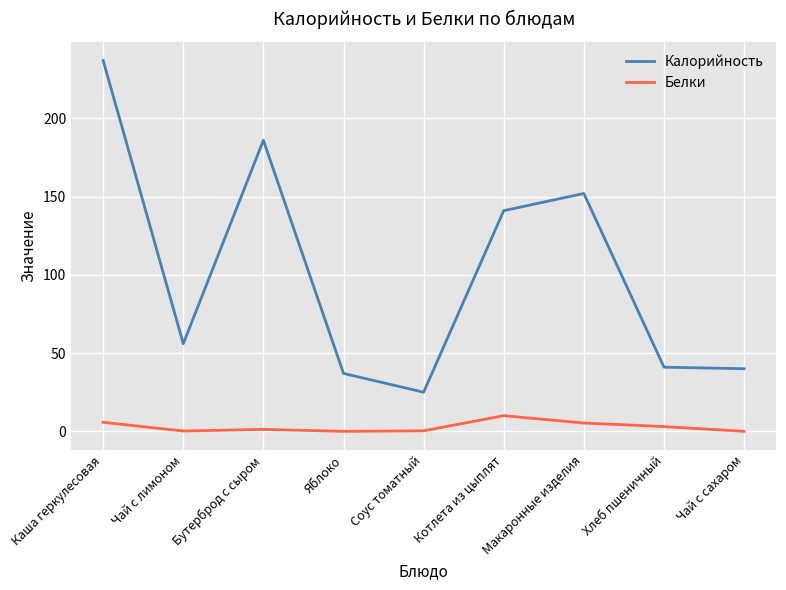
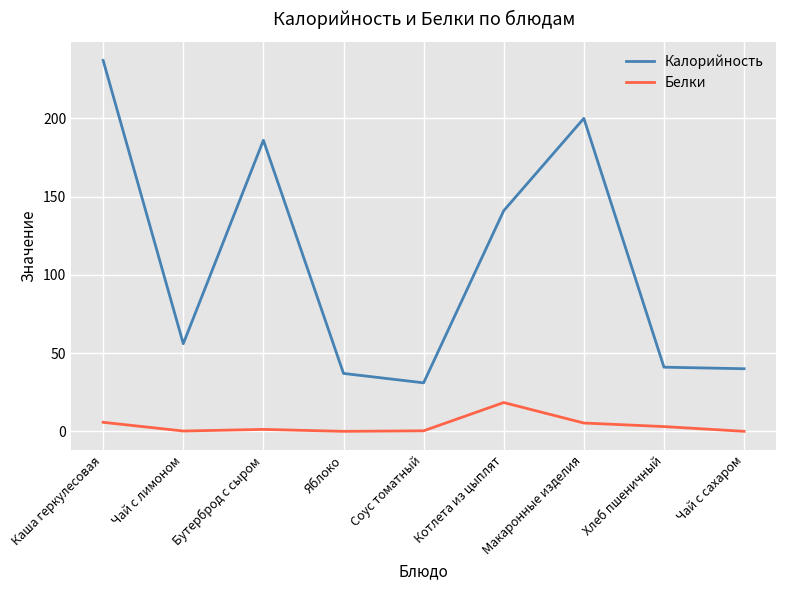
Калорийность, Соус томатный: 25 -> 31
Белки, Котлета из цыплят: 10 -> 18
Калорийность, Макаронные изделия: 152 -> 200
